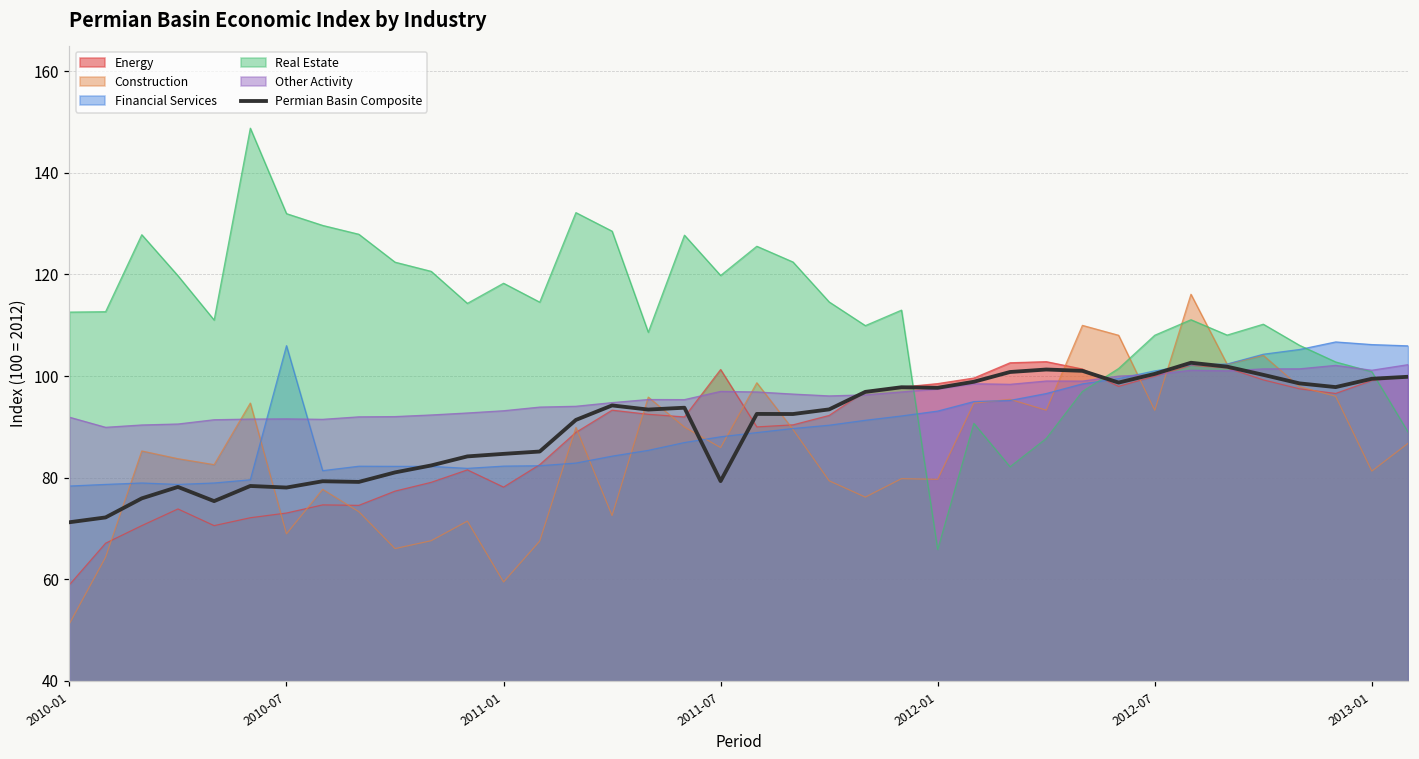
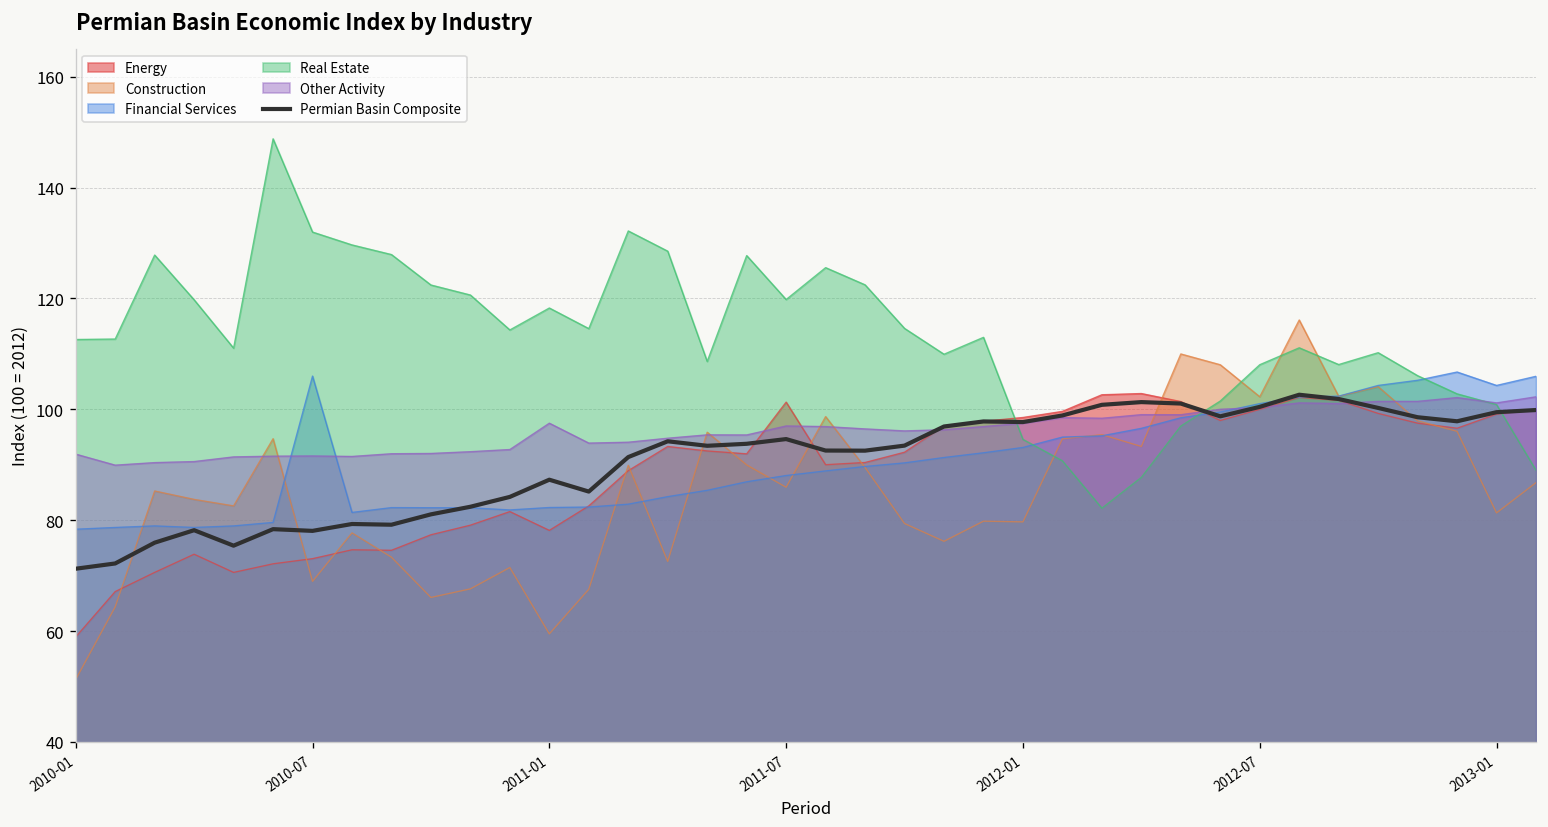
Other Activity, 2011-01: 93 -> 98
Permian Basin Composite, 2011-01: 85 -> 87
Permian Basin Composite, 2011-07: 79 -> 95
Real Estate, 2012-01: 66 -> 95
Construction, 2012-07: 93 -> 102
Financial Services, 2013-01: 106 -> 104
